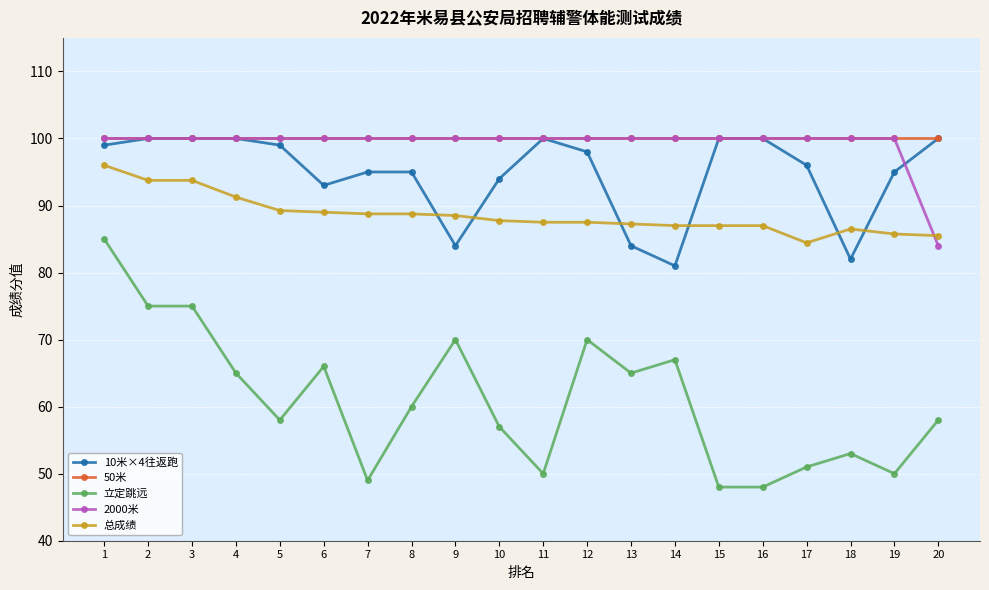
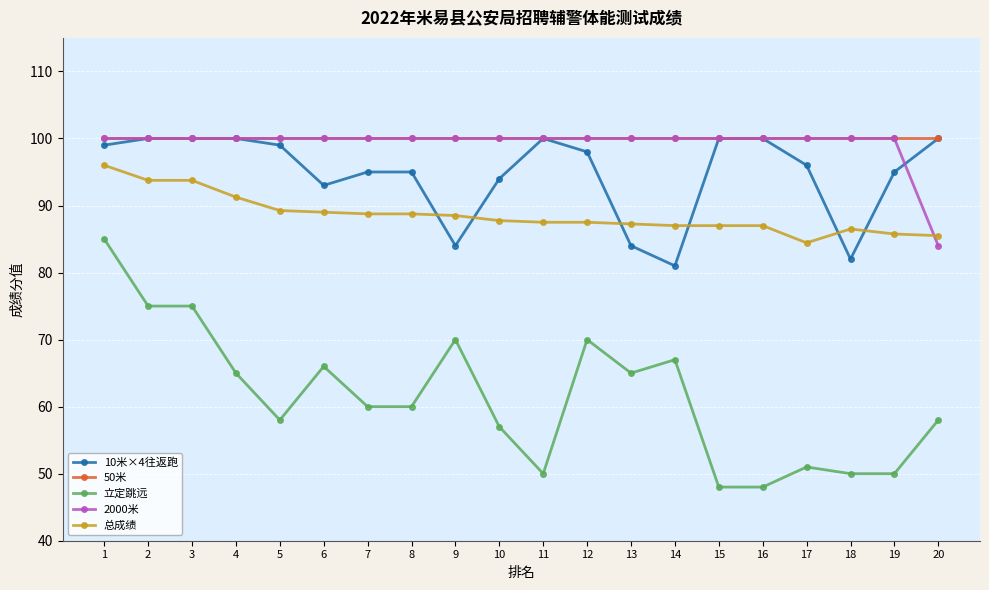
立定跳远, 7: 49 -> 60
立定跳远, 18: 53 -> 50
